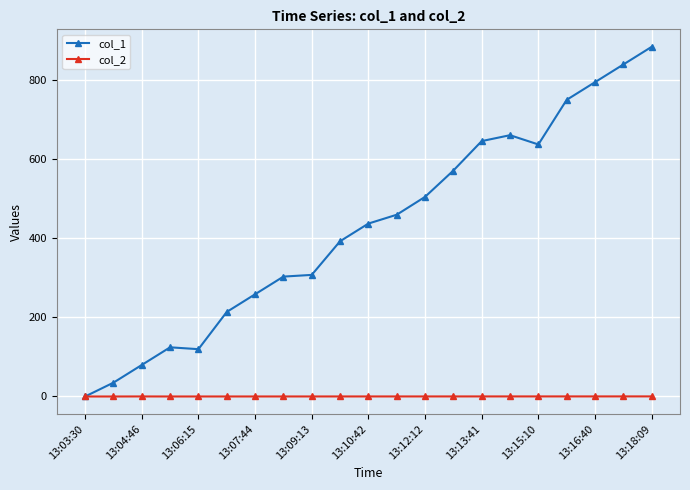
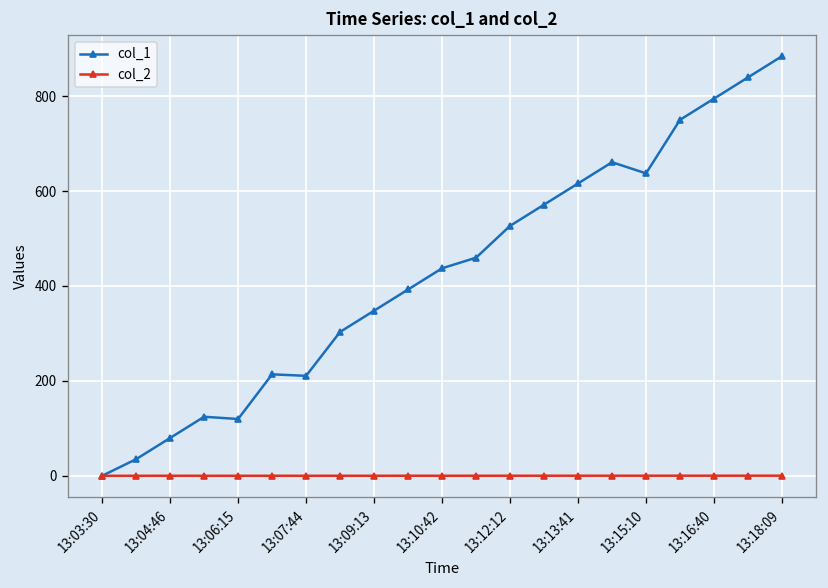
col_1, 13:07:44: 260 -> 210
col_1, 13:09:13: 310 -> 350
col_1, 13:12:12: 500 -> 530
col_1, 13:13:41: 650 -> 620
